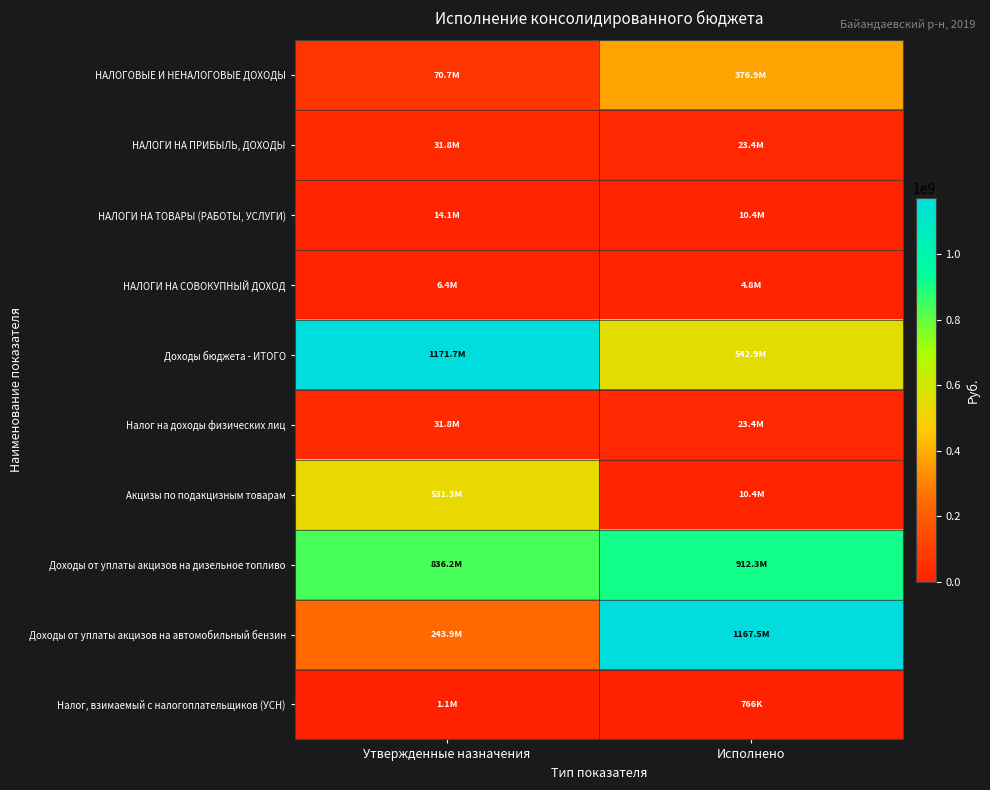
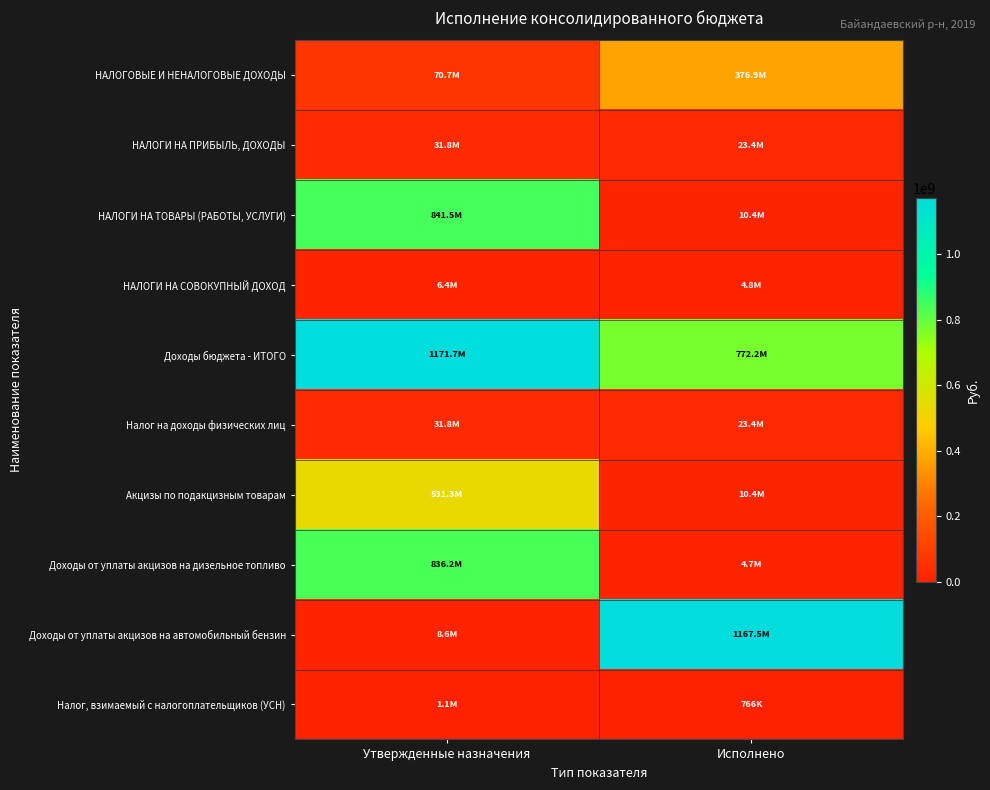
НАЛОГИ НА ТОВАРЫ (РАБОТЫ, УСЛУГИ), Утвержденные назначения: 14.1M -> 841.5M
Доходы бюджета - ИТОГО, Исполнено: 542.9M -> 772.2M
Доходы от уплаты акцизов на дизельное топливо, Исполнено: 912.3M -> 4.7M
Доходы от уплаты акцизов на автомобильный бензин, Утвержденные назначения: 243.9M -> 8.6M
